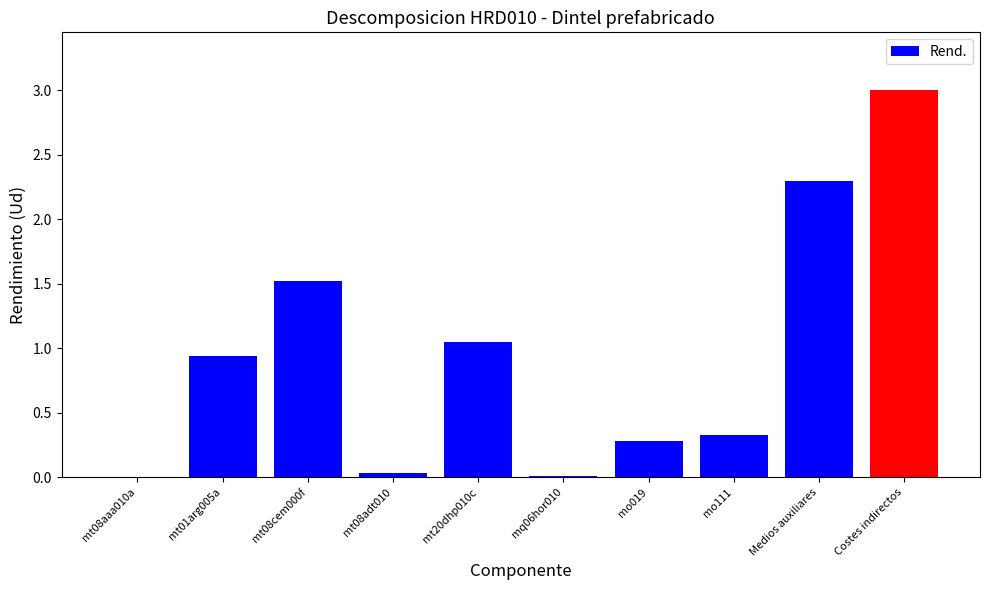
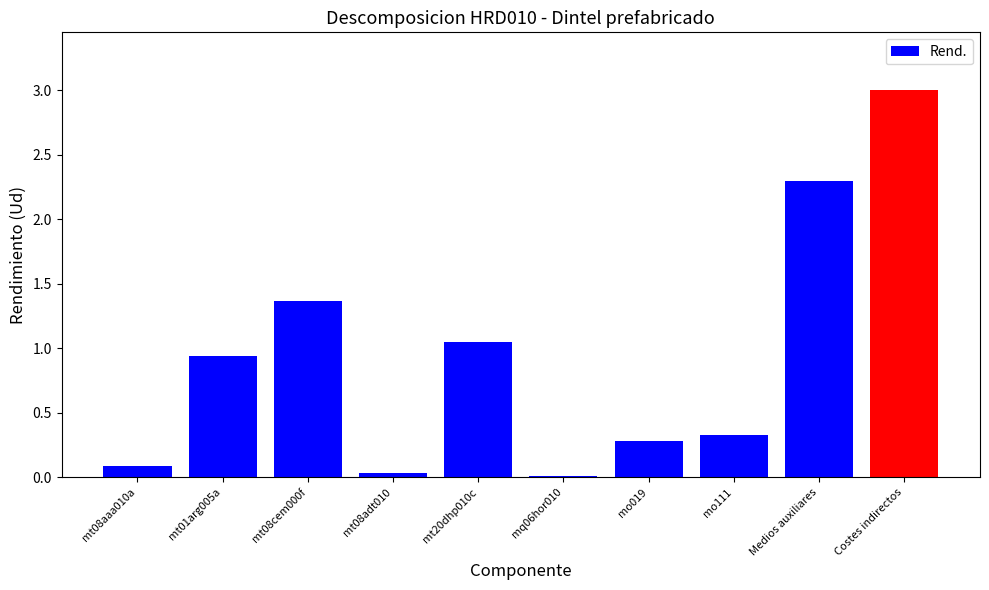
mt08aaa010a: 0.01 -> 0.09
mt08cem000f: 1.52 -> 1.37
